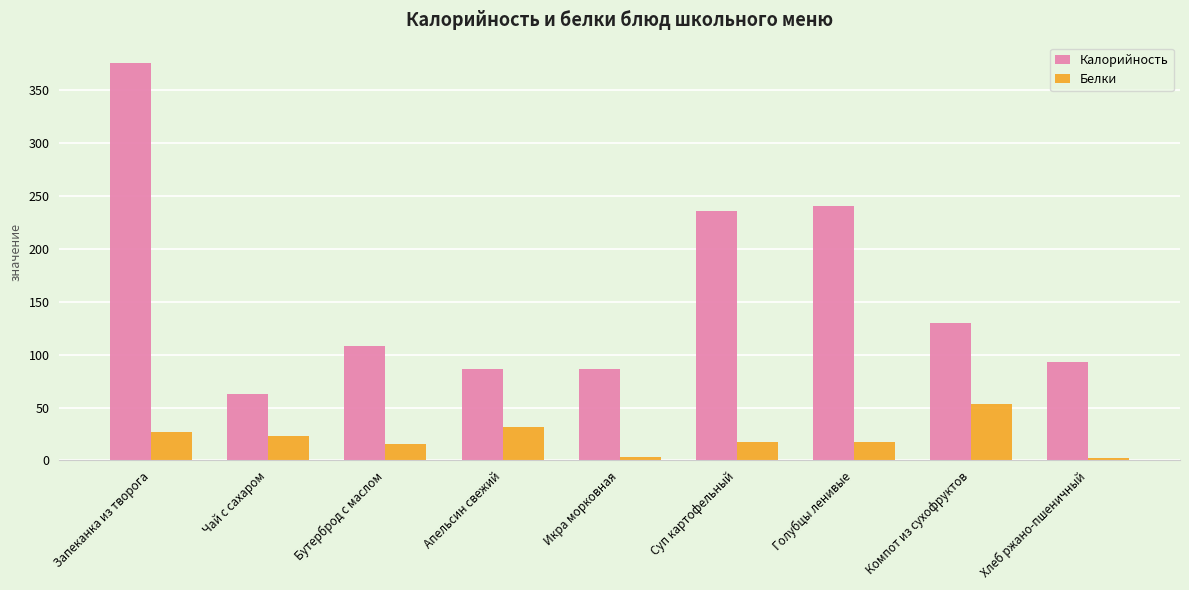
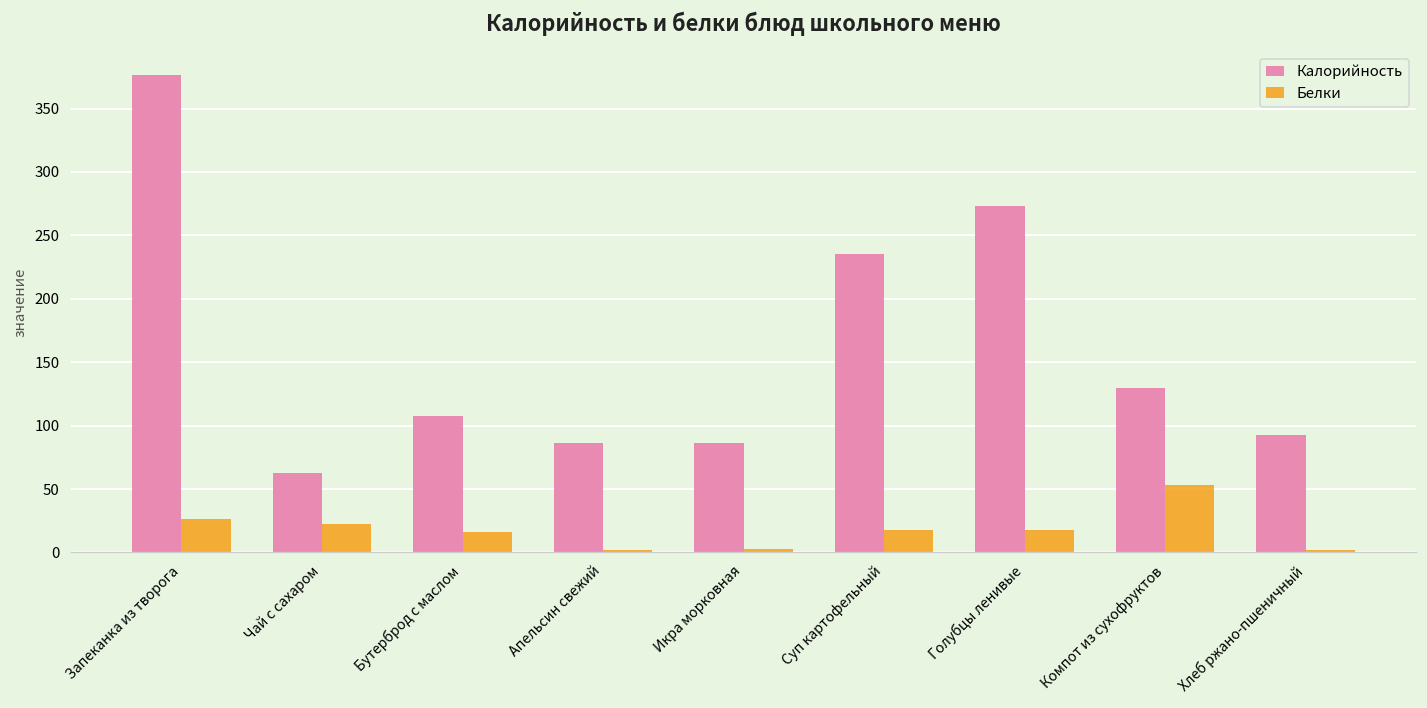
Белки, Апельсин свежий: 31 -> 2
Калорийность, Голубцы ленивые: 240 -> 273
